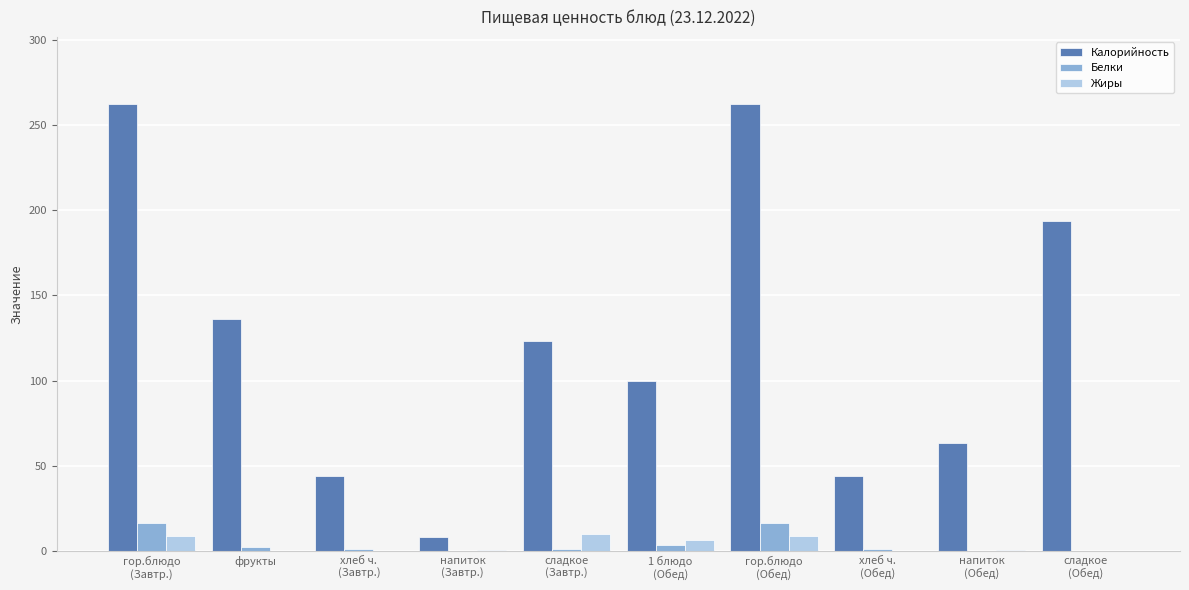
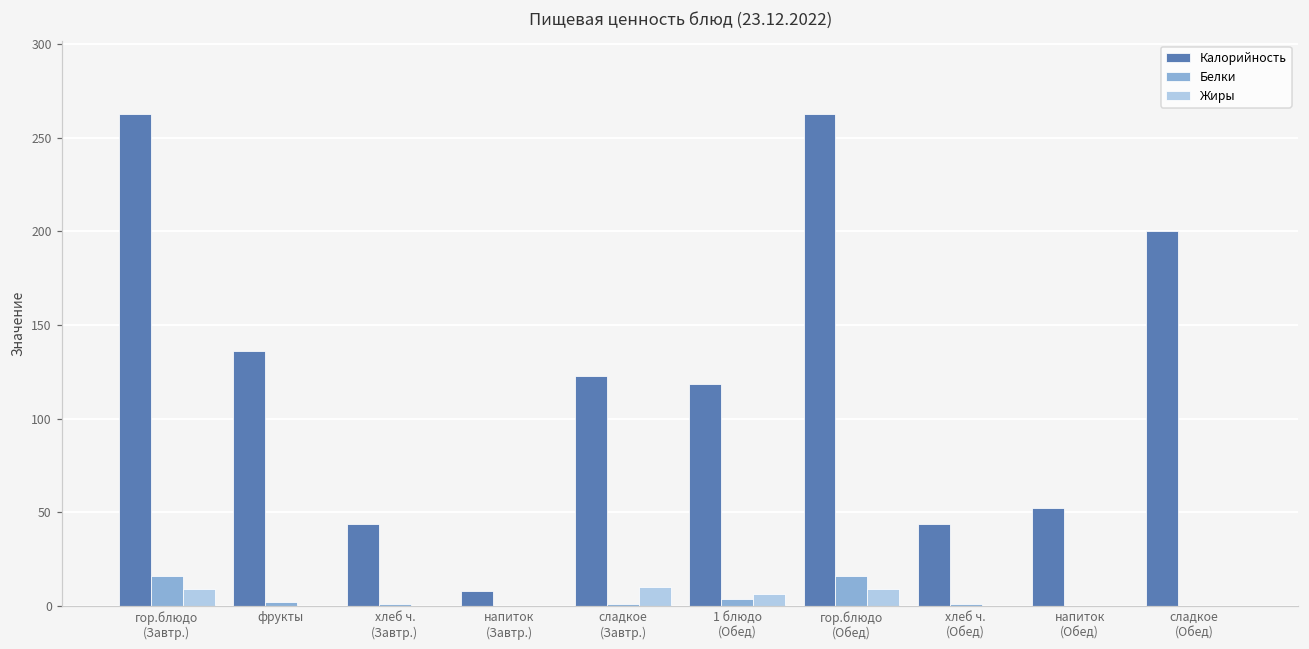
Калорийность, 1 блюдо (Обед): 100 -> 119
Калорийность, напиток (Обед): 64 -> 52
Калорийность, сладкое (Обед): 194 -> 200
